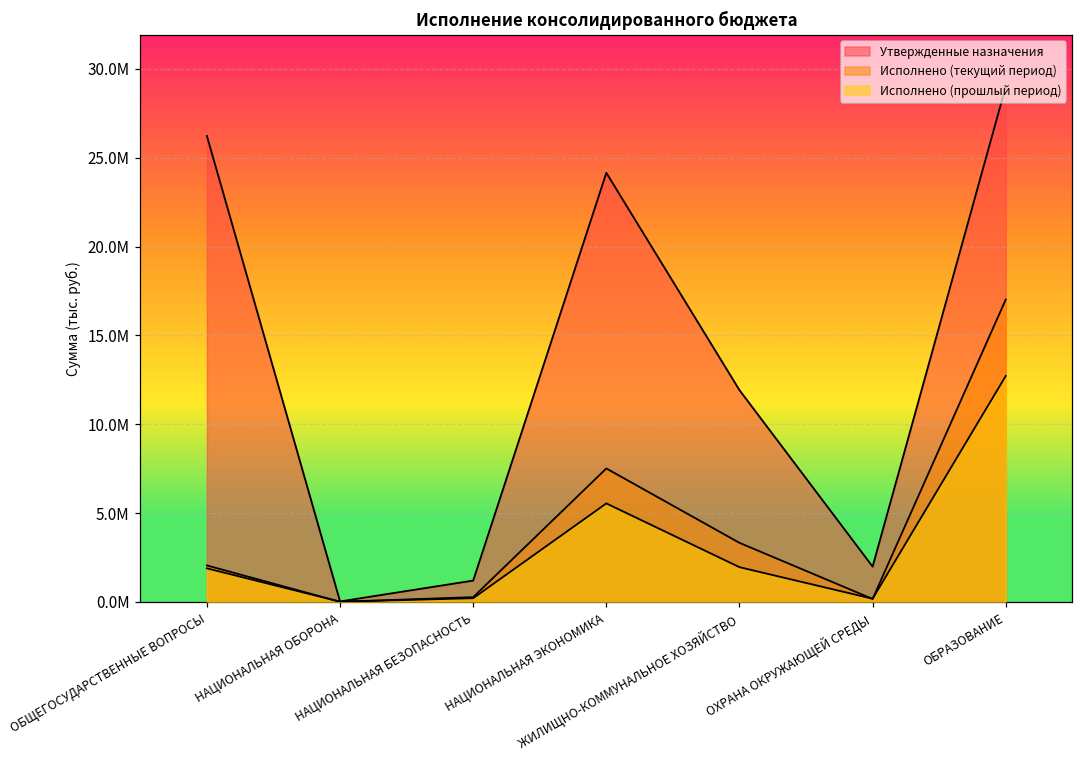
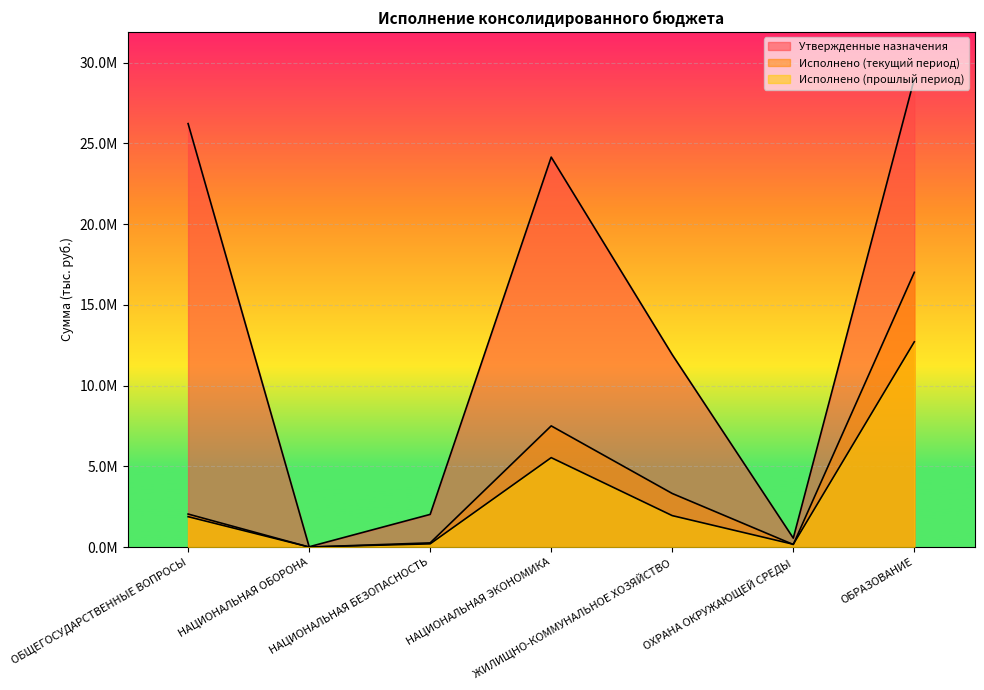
Утвержденные назначения, НАЦИОНАЛЬНАЯ БЕЗОПАСНОСТЬ: 1200000 -> 2000000
Утвержденные назначения, ОХРАНА ОКРУЖАЮЩЕЙ СРЕДЫ: 2000000 -> 600000
